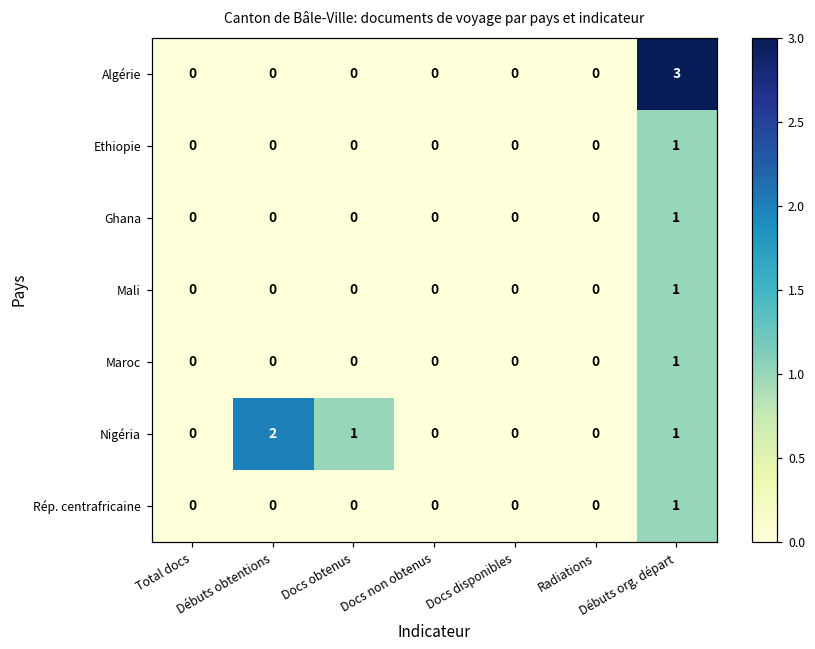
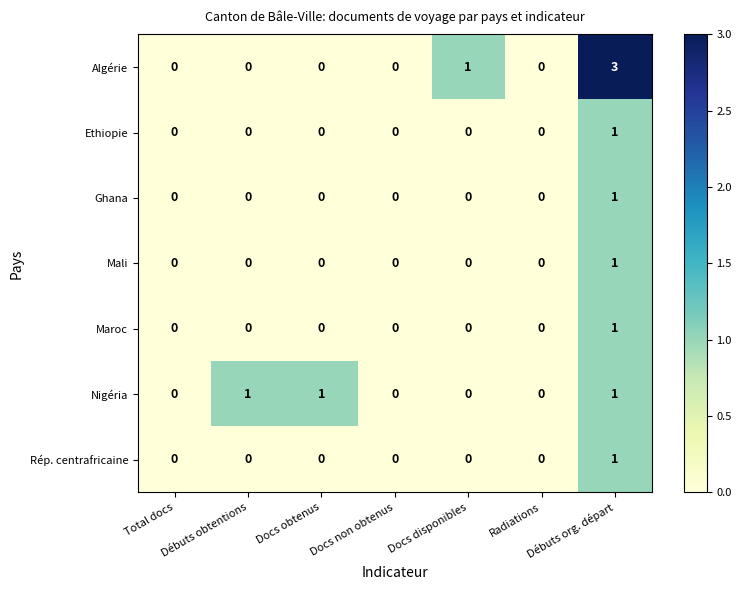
Algérie, Docs disponibles: 0 -> 1
Nigéria, Débuts obtentions: 2 -> 1
